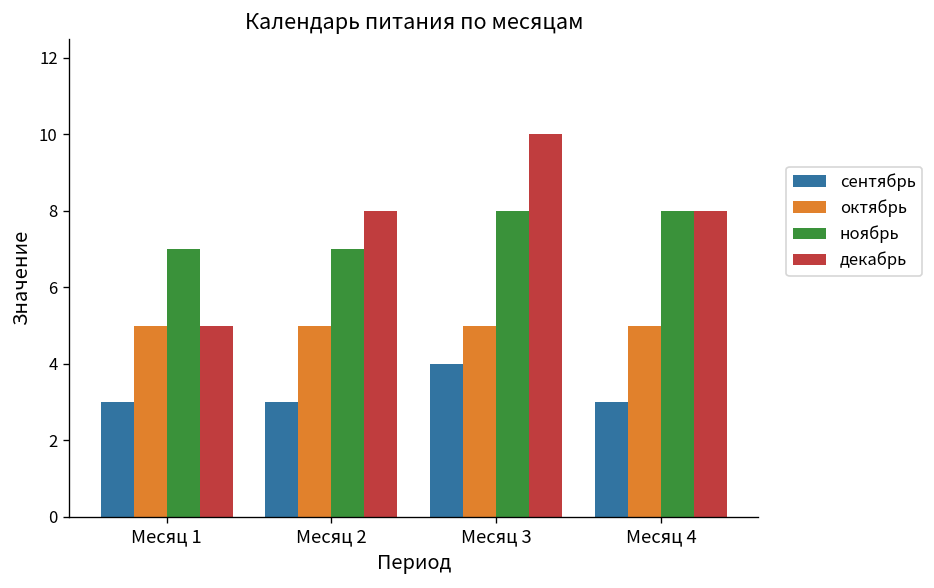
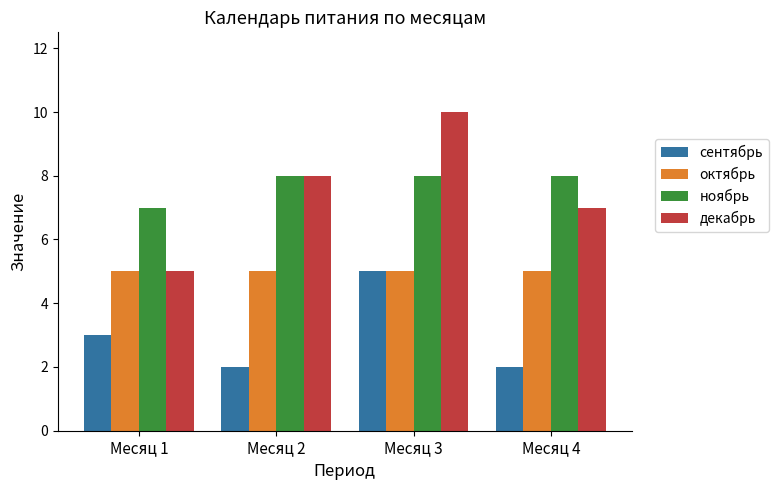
сентябрь, Месяц 2: 3 -> 2
ноябрь, Месяц 2: 7 -> 8
сентябрь, Месяц 3: 4 -> 5
сентябрь, Месяц 4: 3 -> 2
декабрь, Месяц 4: 8 -> 7
